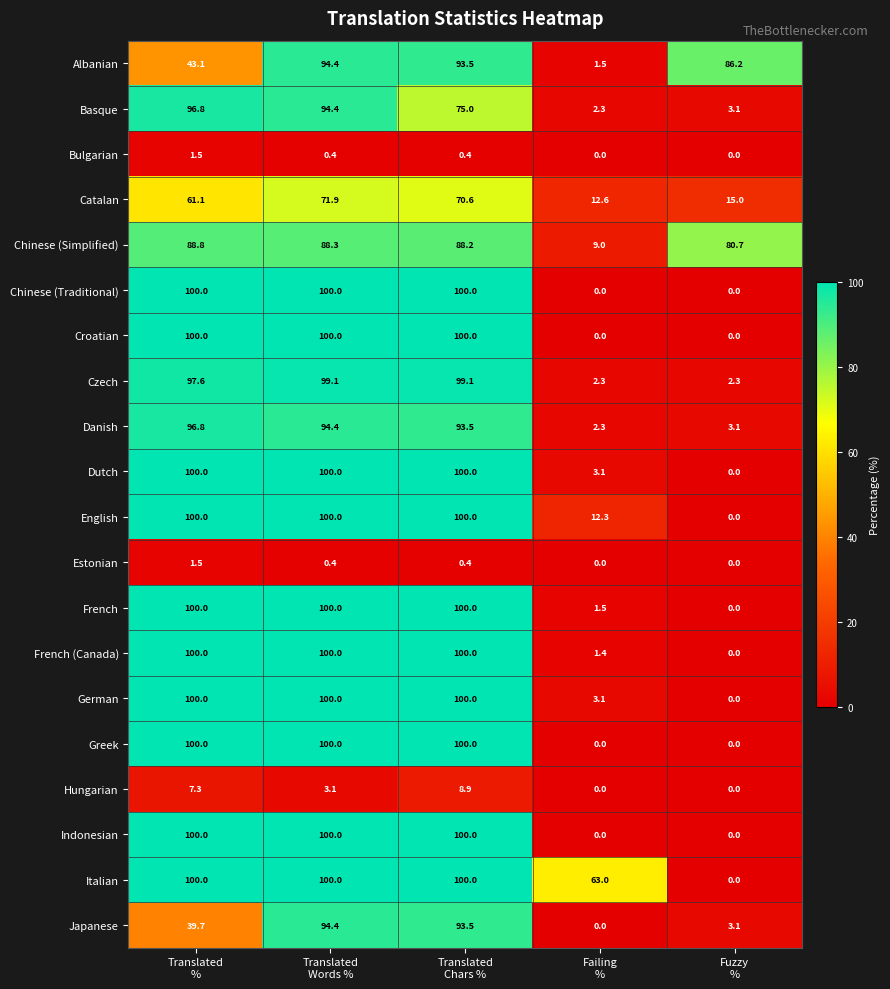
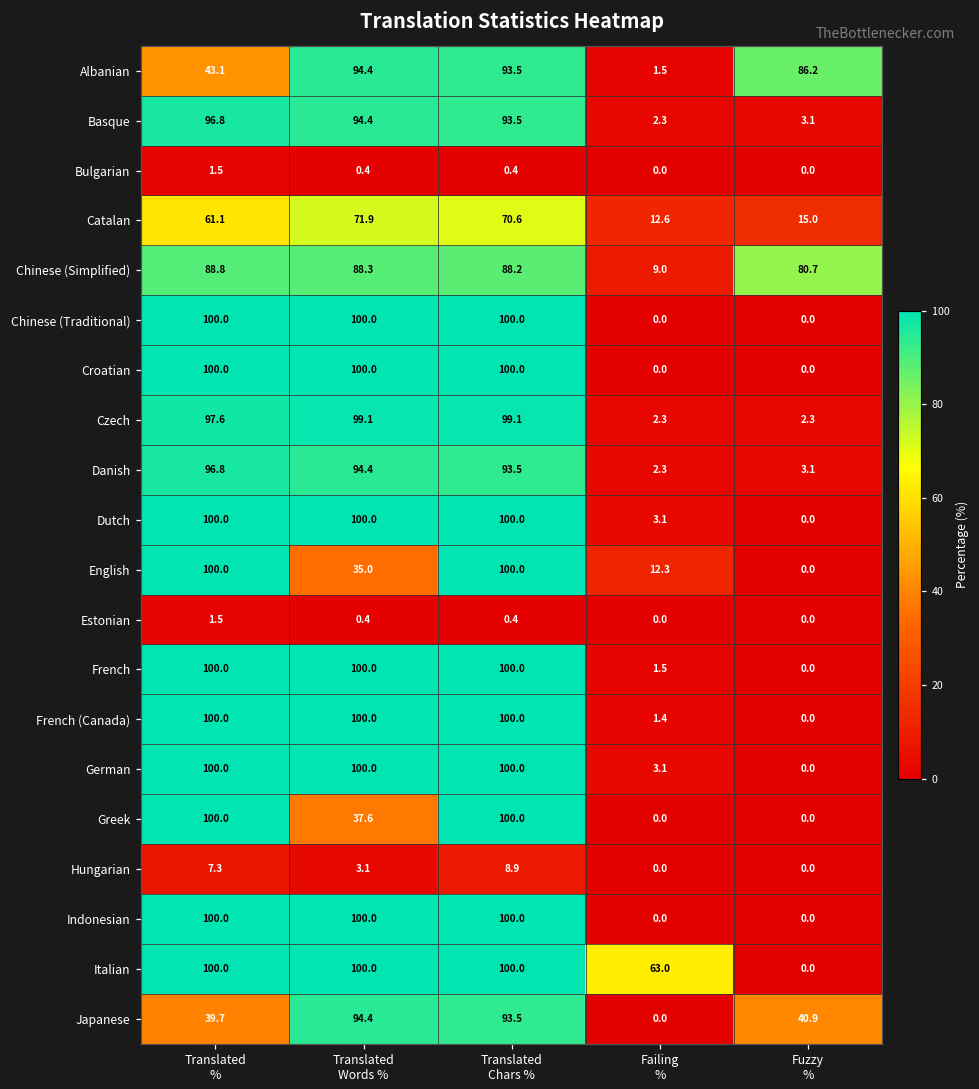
Basque, Translated Chars %: 75.0 -> 93.5
English, Translated Words %: 100.0 -> 35.0
Greek, Translated Words %: 100.0 -> 37.6
Japanese, Fuzzy %: 3.1 -> 40.9
